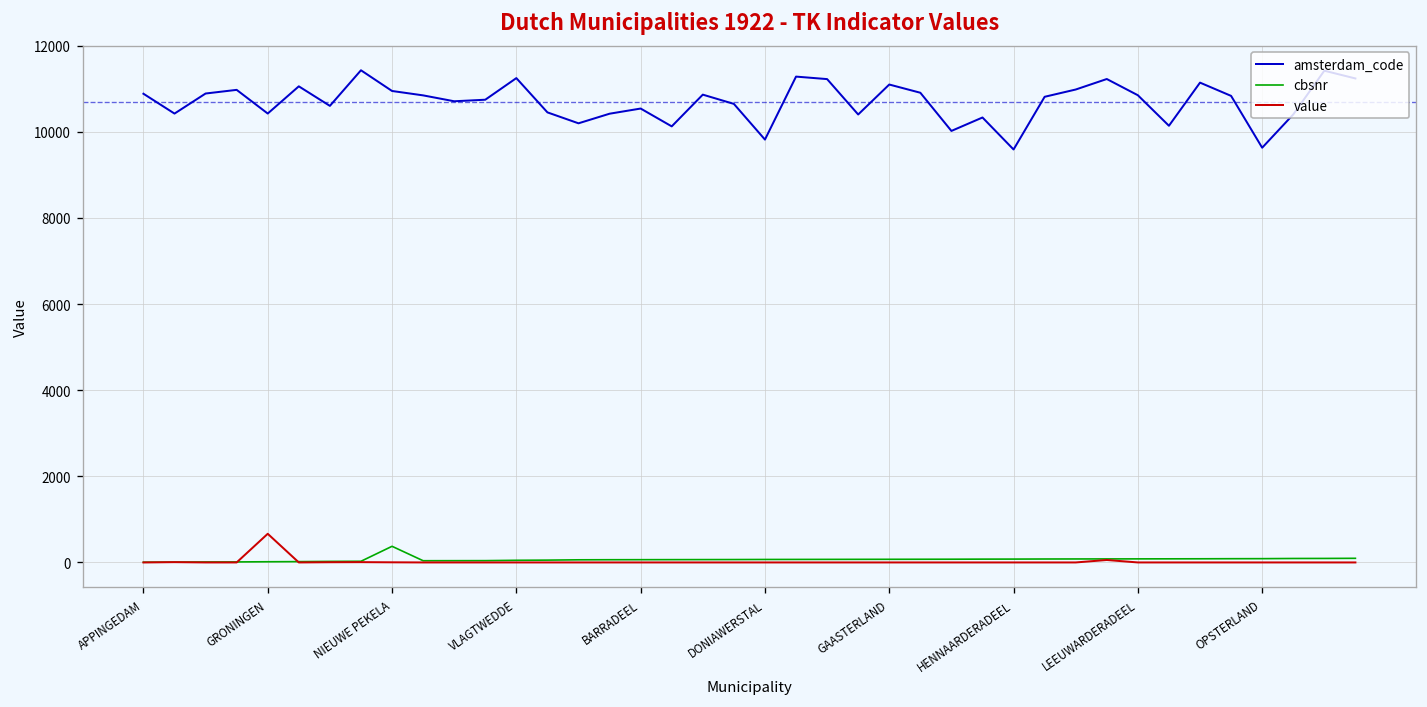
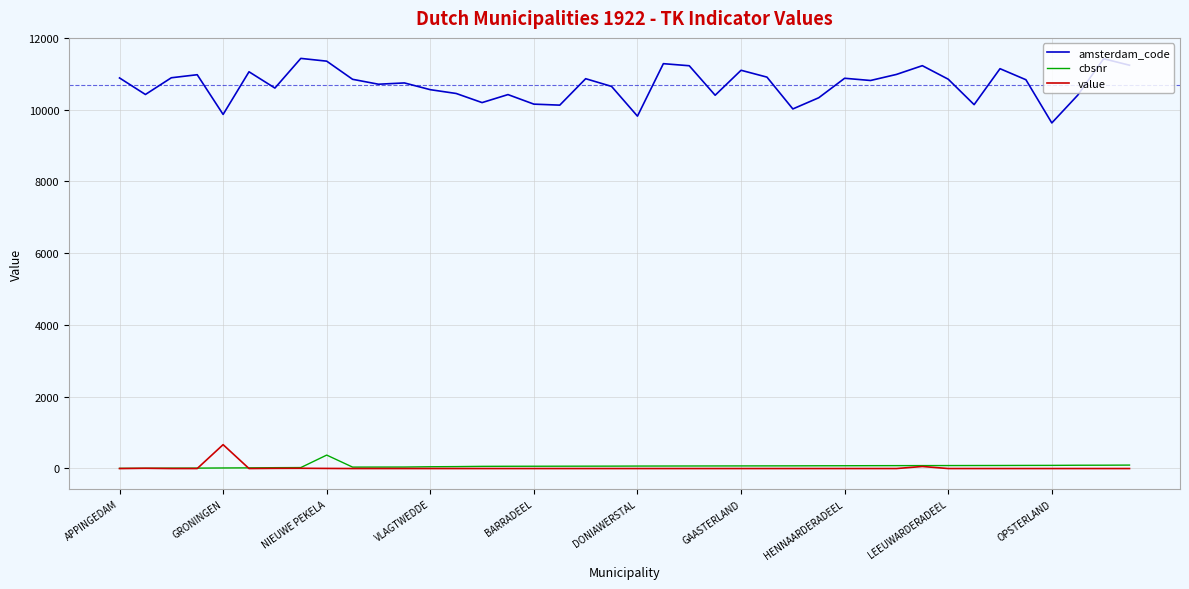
amsterdam_code, GRONINGEN: 10400 -> 9900
amsterdam_code, NIEUWE PEKELA: 11000 -> 11400
amsterdam_code, VLAGTWEDDE: 11200 -> 10600
amsterdam_code, BARRADEEL: 10500 -> 10200
amsterdam_code, HENNAARDERADEEL: 9600 -> 10900
